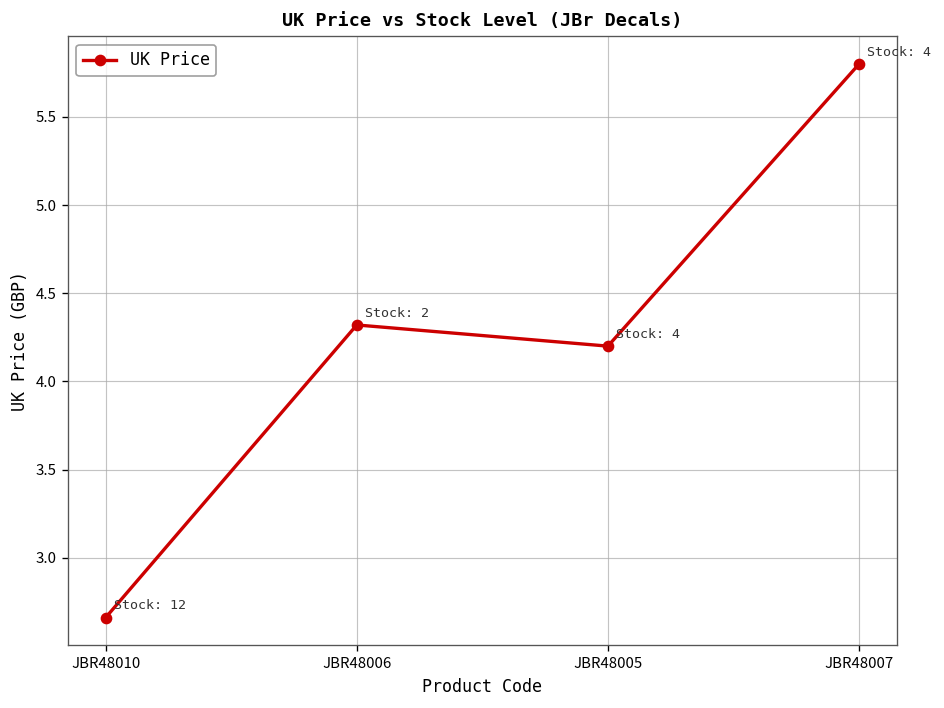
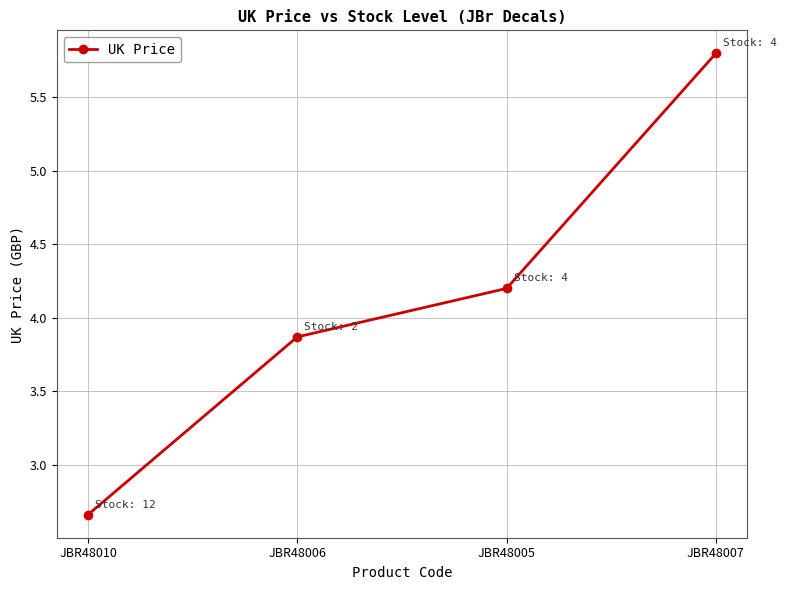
JBR48006: 4.32 -> 3.87
